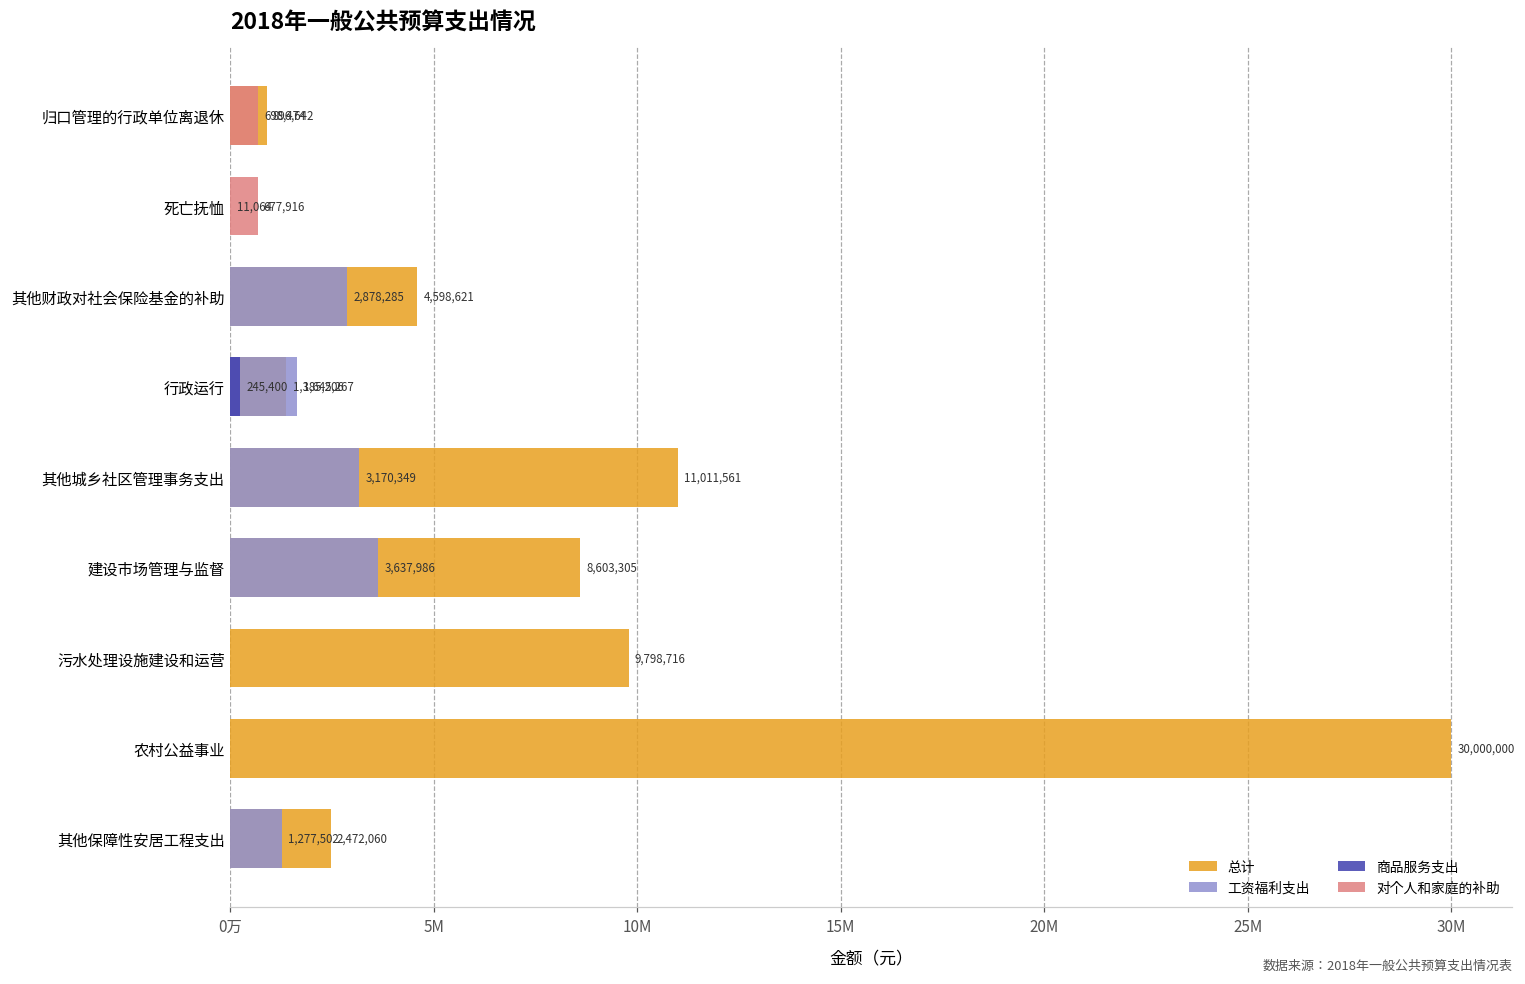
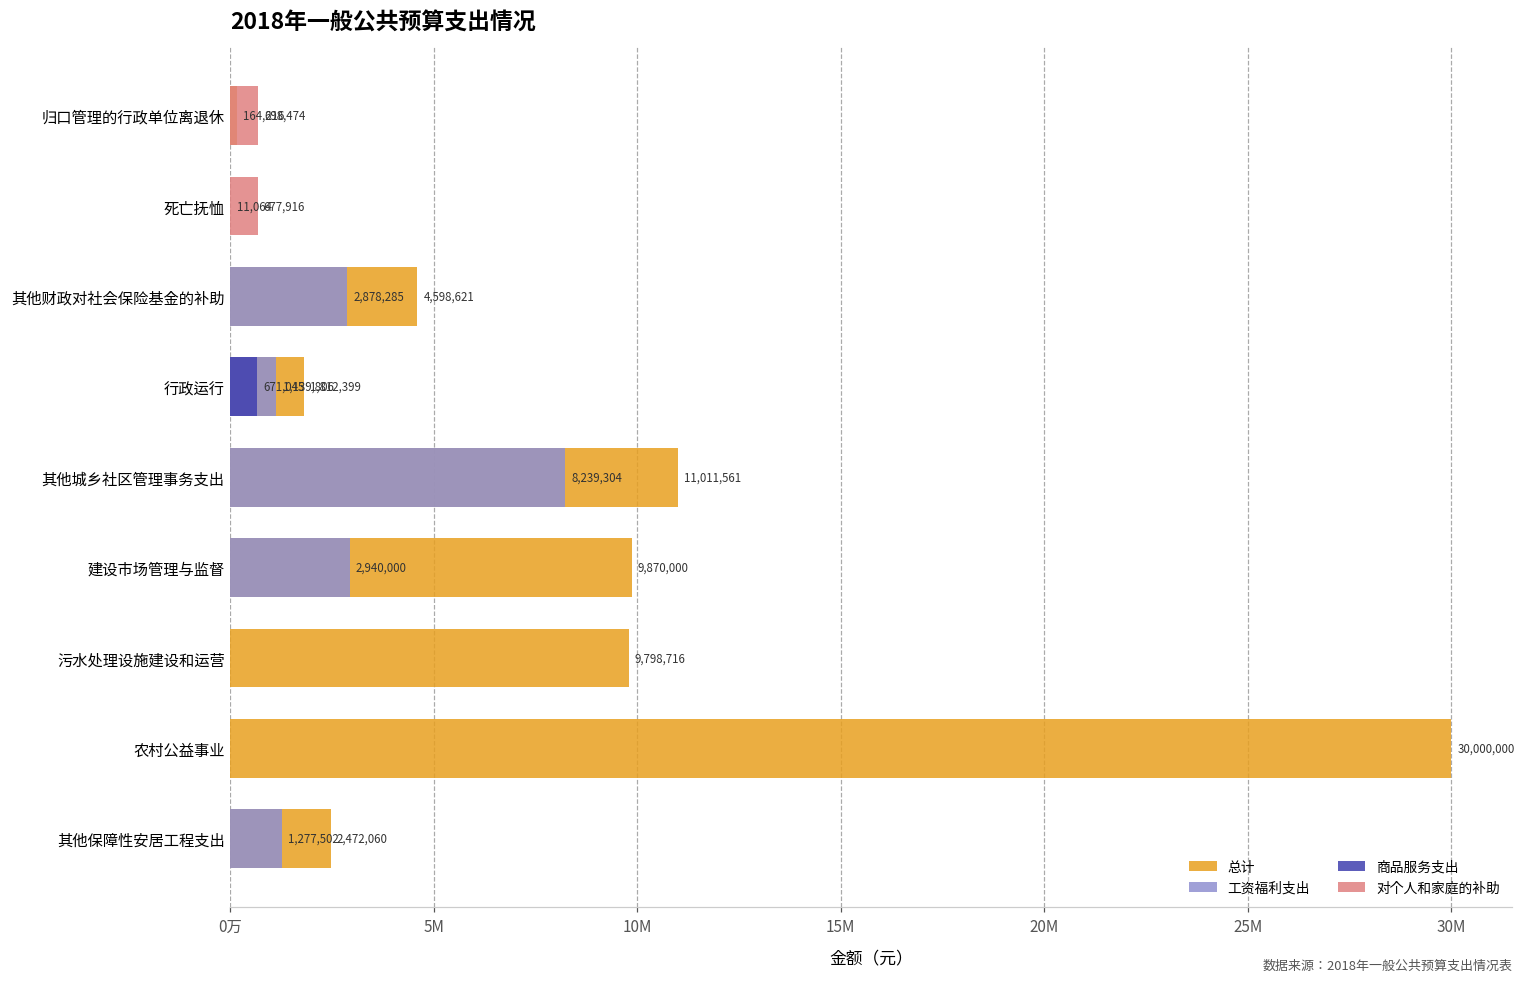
总计, 归口管理的行政单位离退休: 896,642 -> 164,216
总计, 行政运行: 1,385,206 -> 1,812,399
工资福利支出, 行政运行: 1,645,267 -> 1,139,806
商品服务支出, 行政运行: 245,400 -> 671,045
工资福利支出, 其他城乡社区管理事务支出: 3,170,349 -> 8,239,304
总计, 建设市场管理与监督: 8,603,305 -> 9,870,000
工资福利支出, 建设市场管理与监督: 3,637,986 -> 2,940,000
